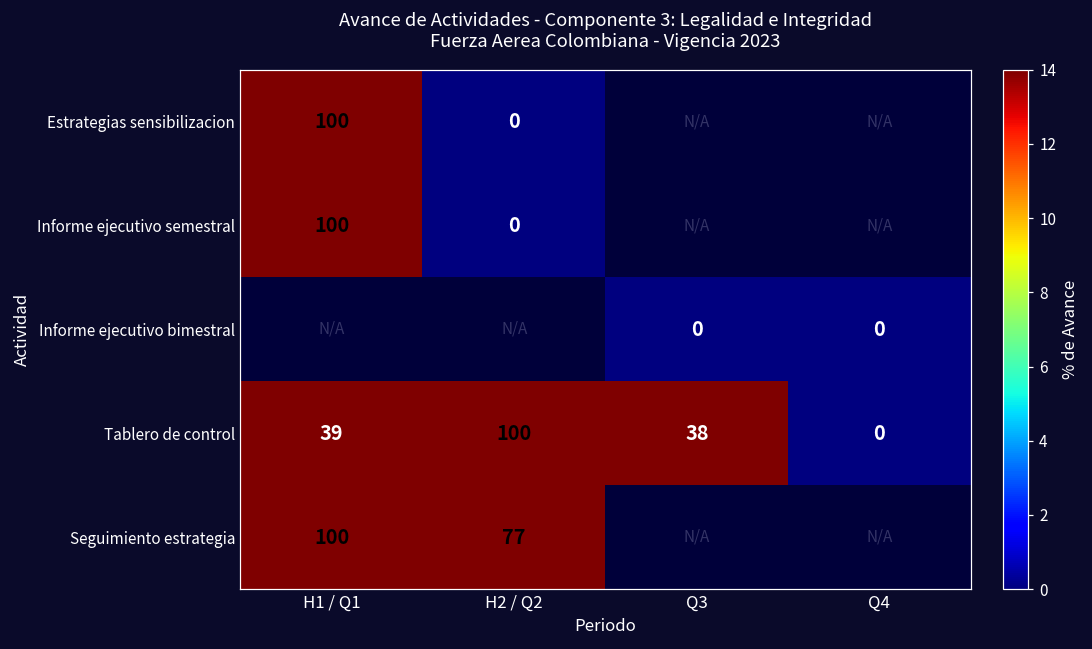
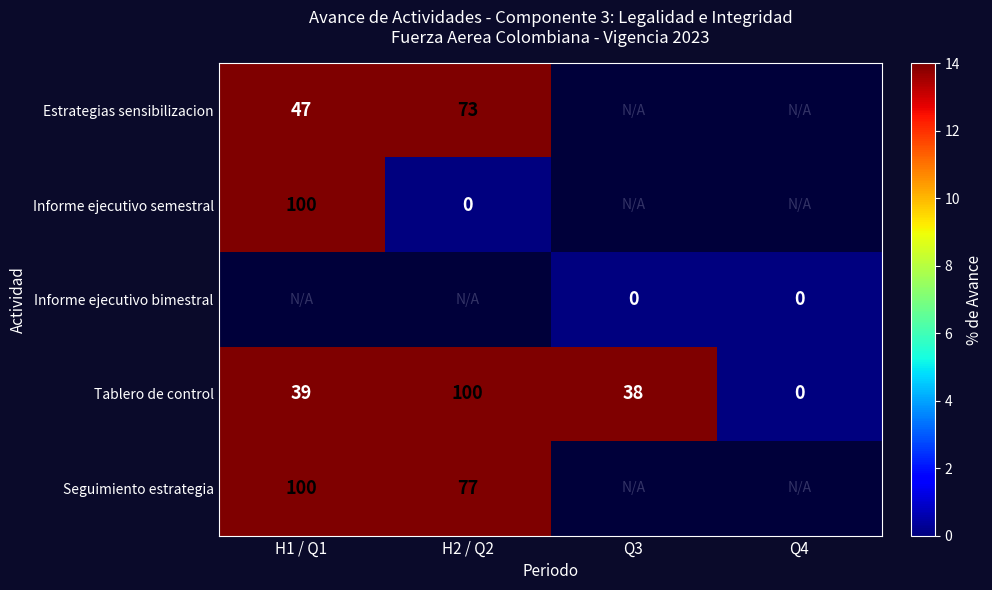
Estrategias sensibilizacion, H1 / Q1: 100 -> 47
Estrategias sensibilizacion, H2 / Q2: 0 -> 73
